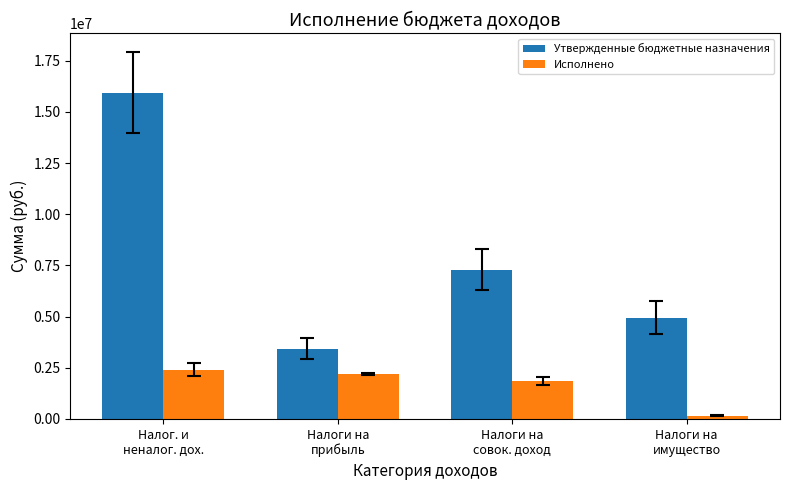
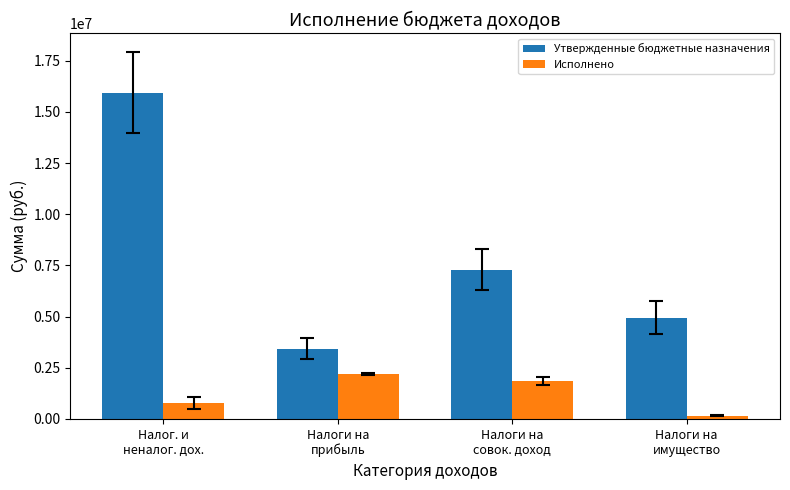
Исполнено, Налог. и неналог. дох.: 2400000 -> 800000
